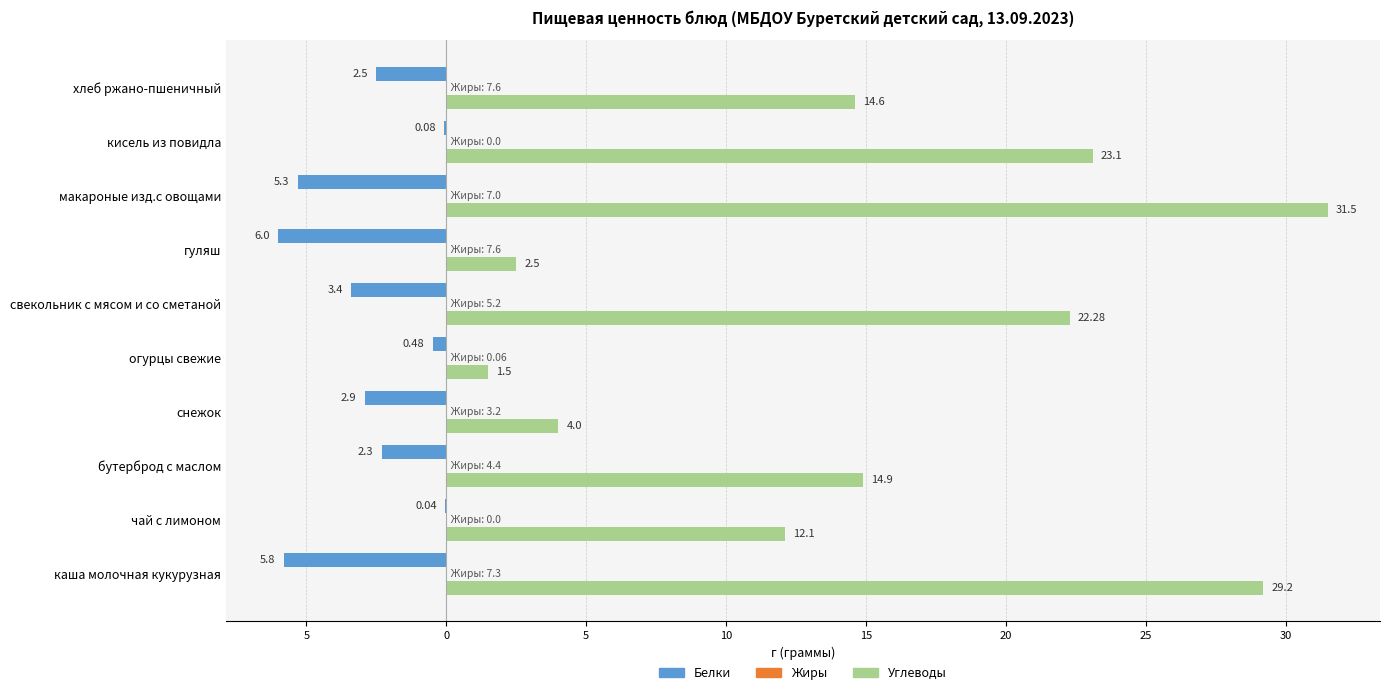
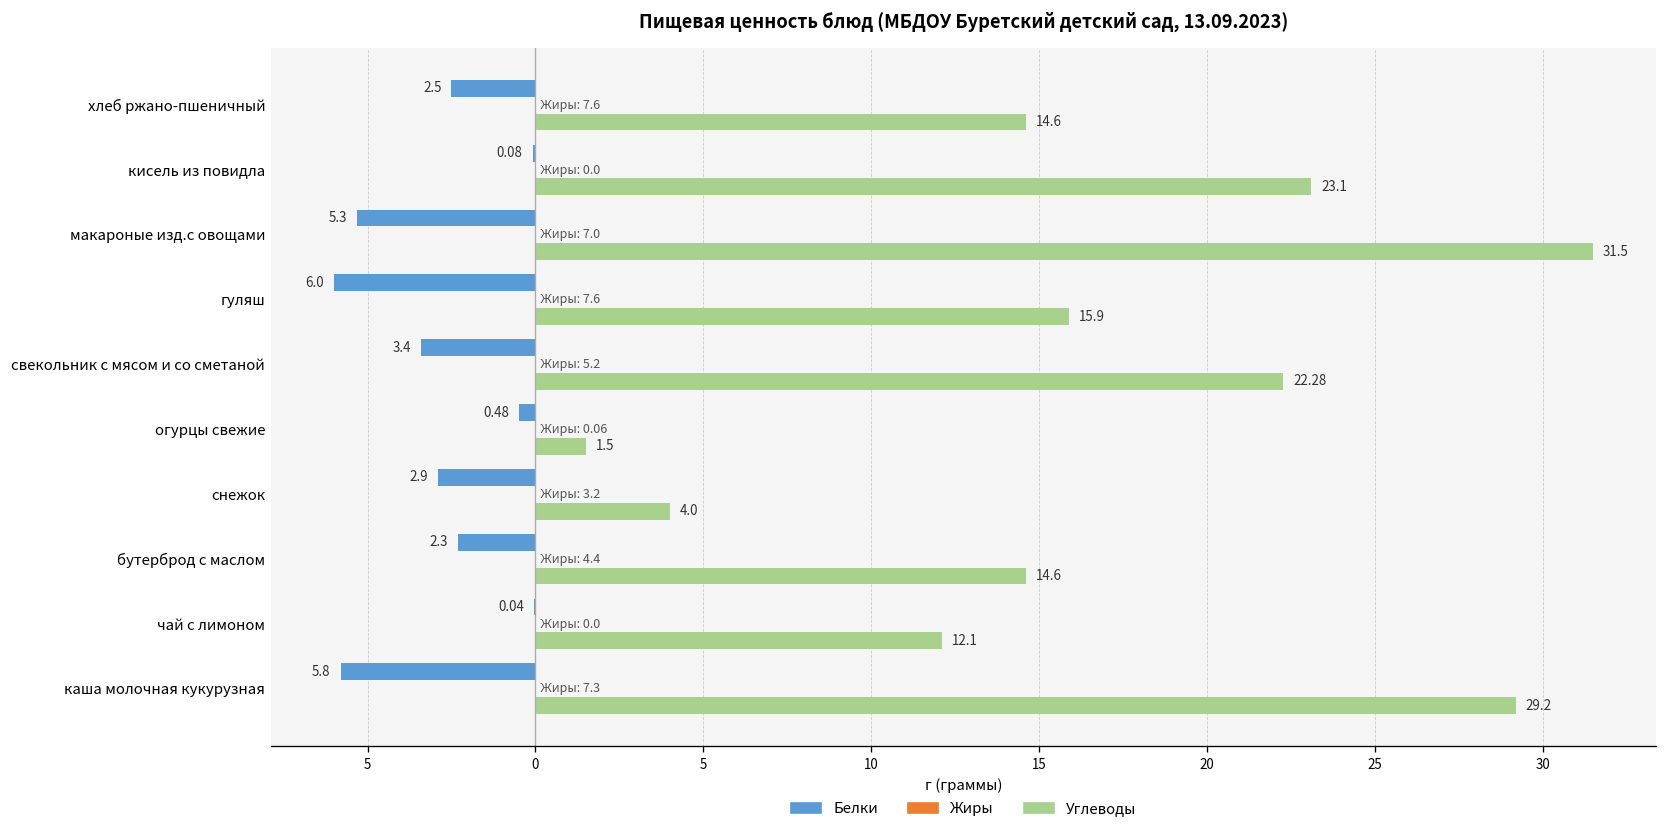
Углеводы, гуляш: 2.5 -> 15.9
Углеводы, бутерброд с маслом: 14.9 -> 14.6
